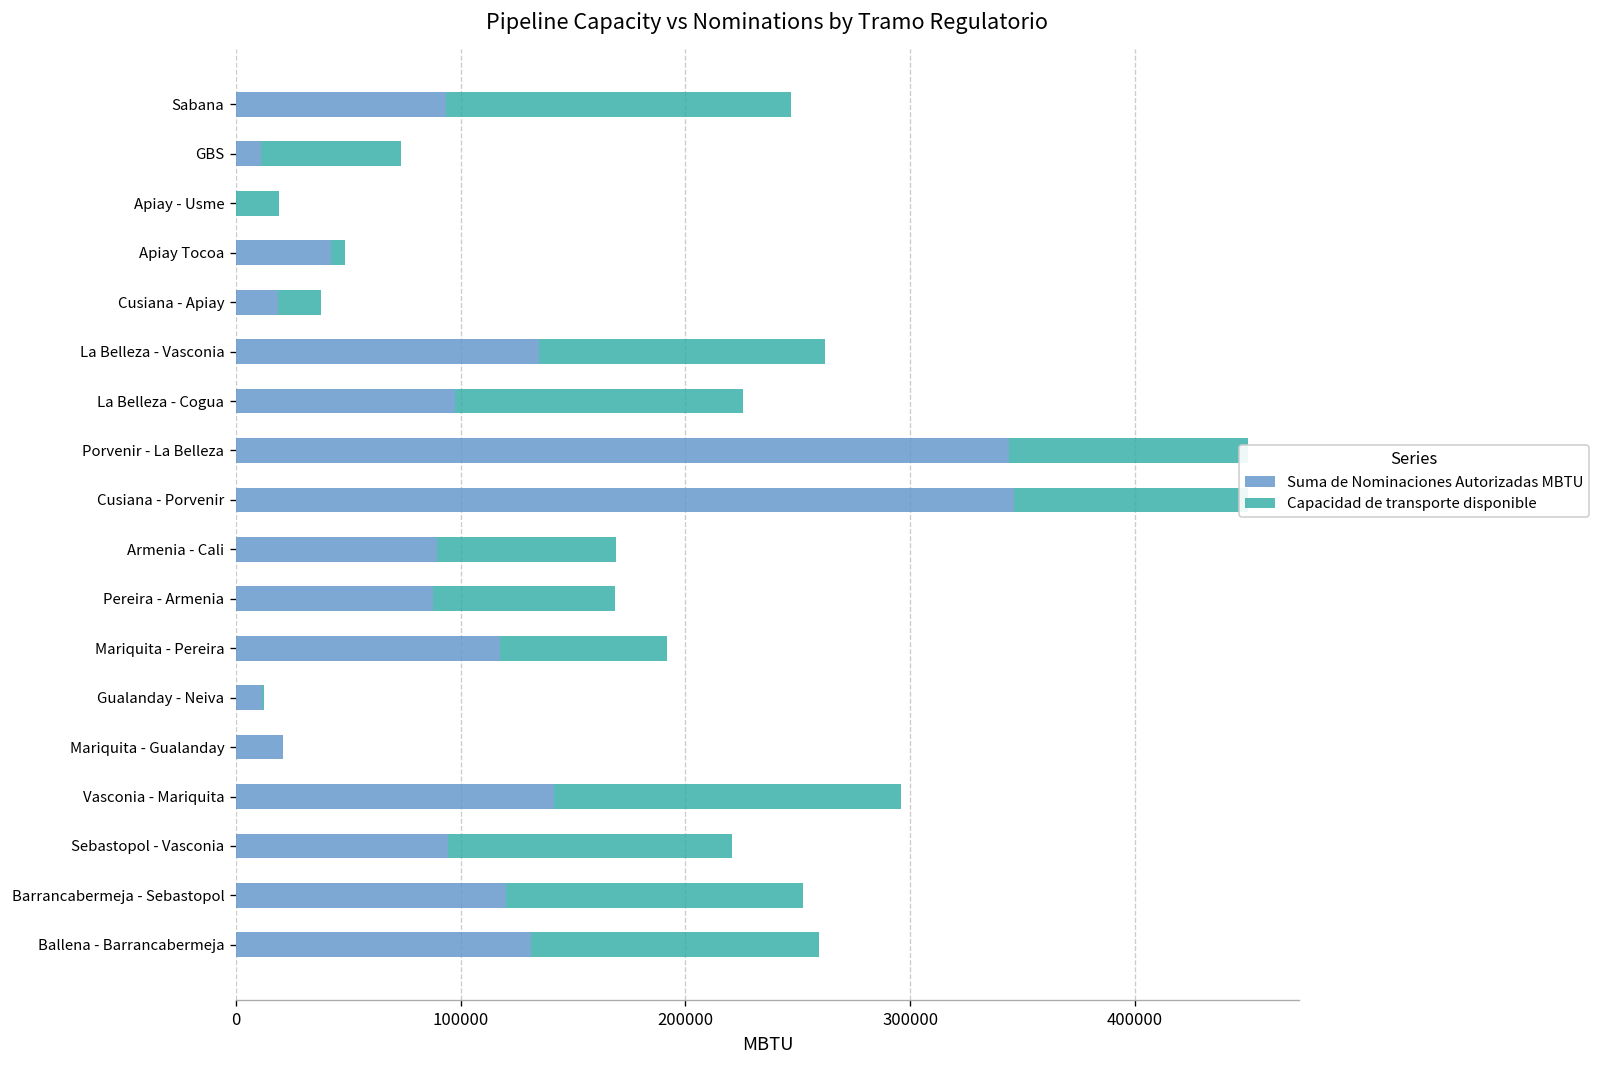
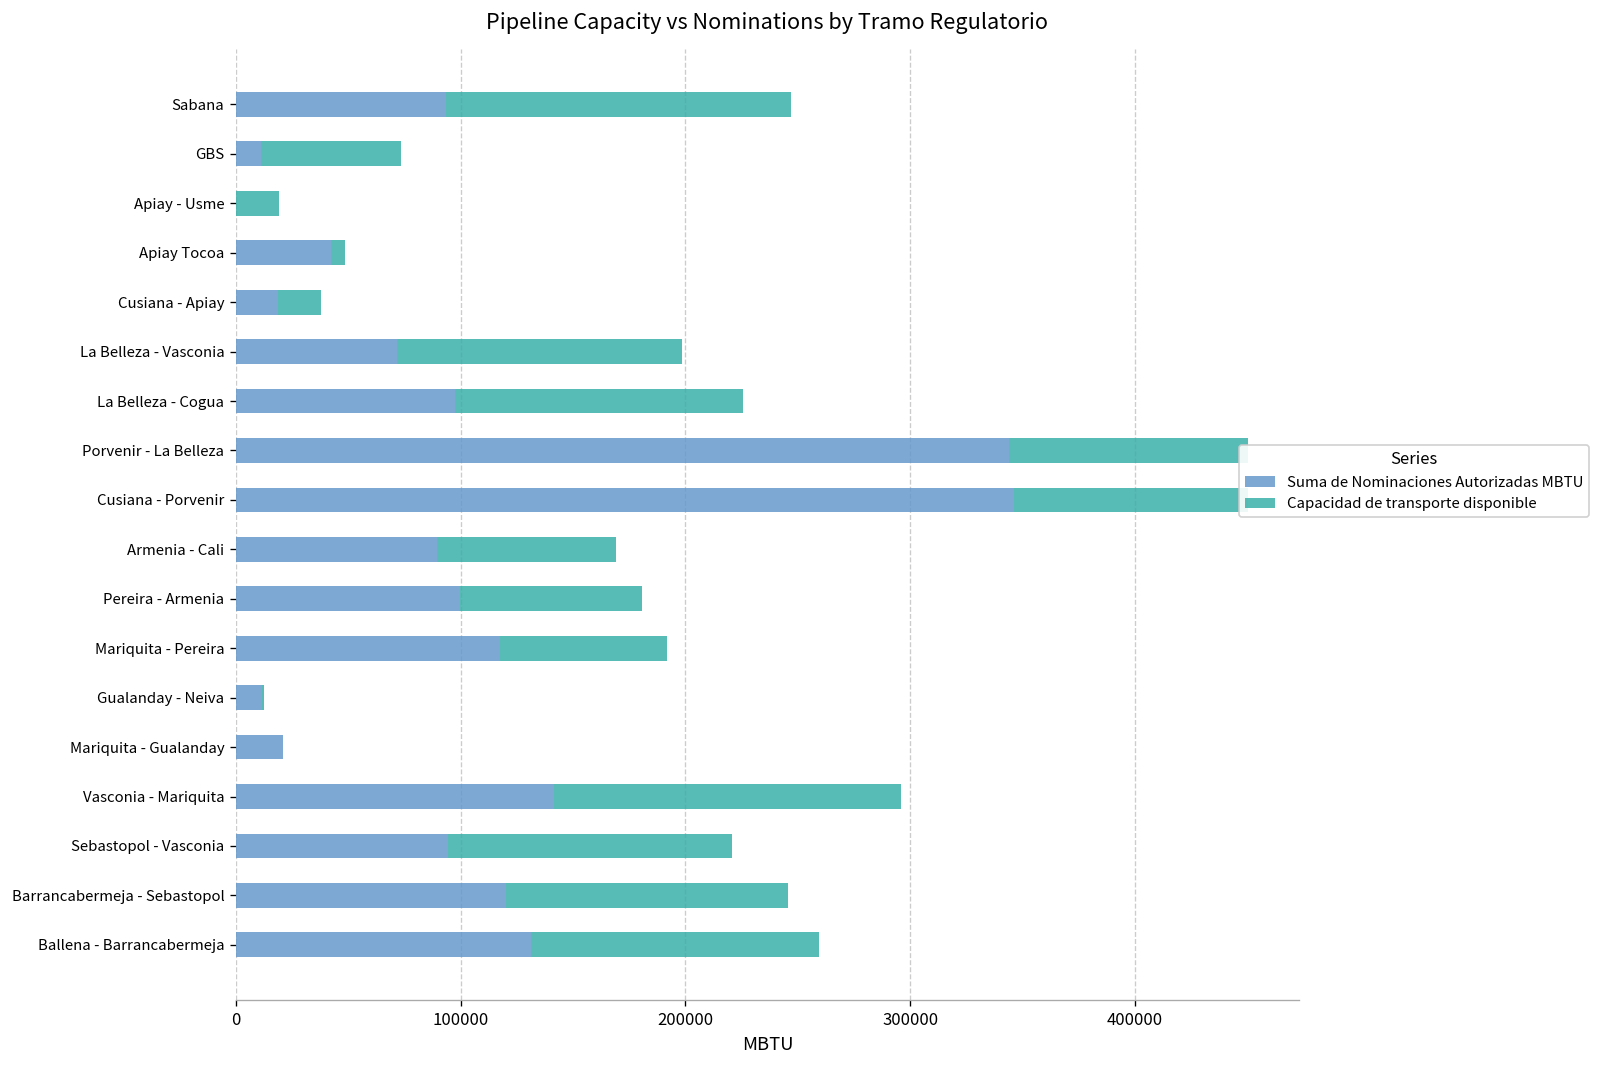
Suma de Nominaciones Autorizadas MBTU, La Belleza - Vasconia: 135000 -> 72000
Suma de Nominaciones Autorizadas MBTU, Pereira - Armenia: 88000 -> 100000
Capacidad de transporte disponible, Barrancabermeja - Sebastopol: 132000 -> 125000
